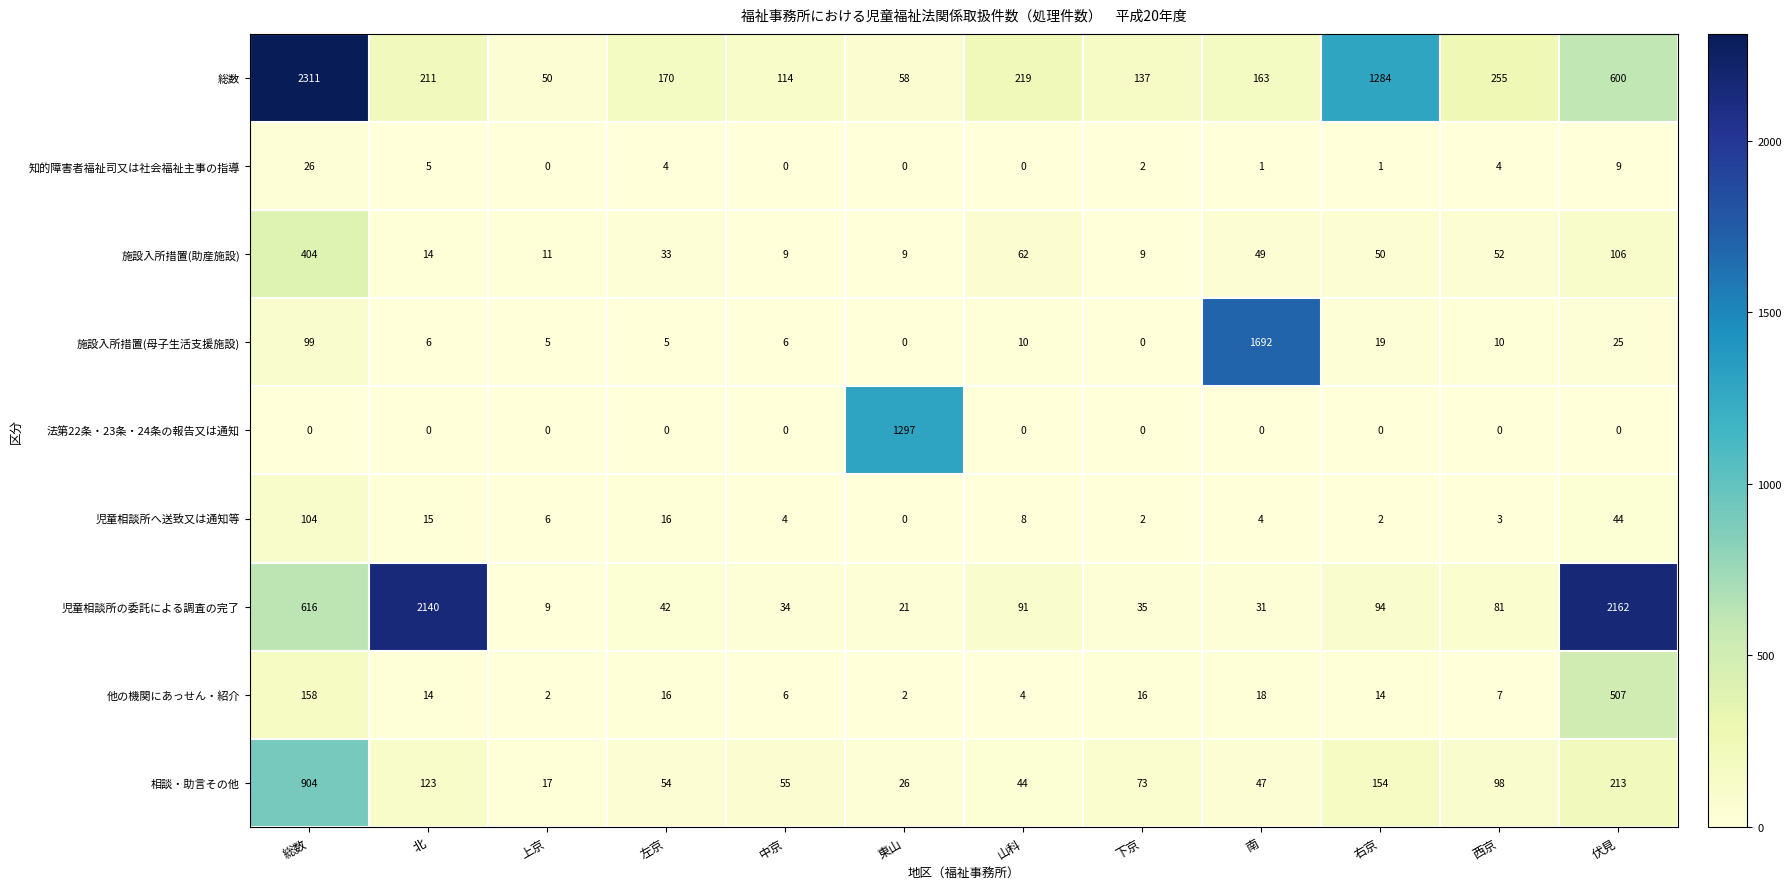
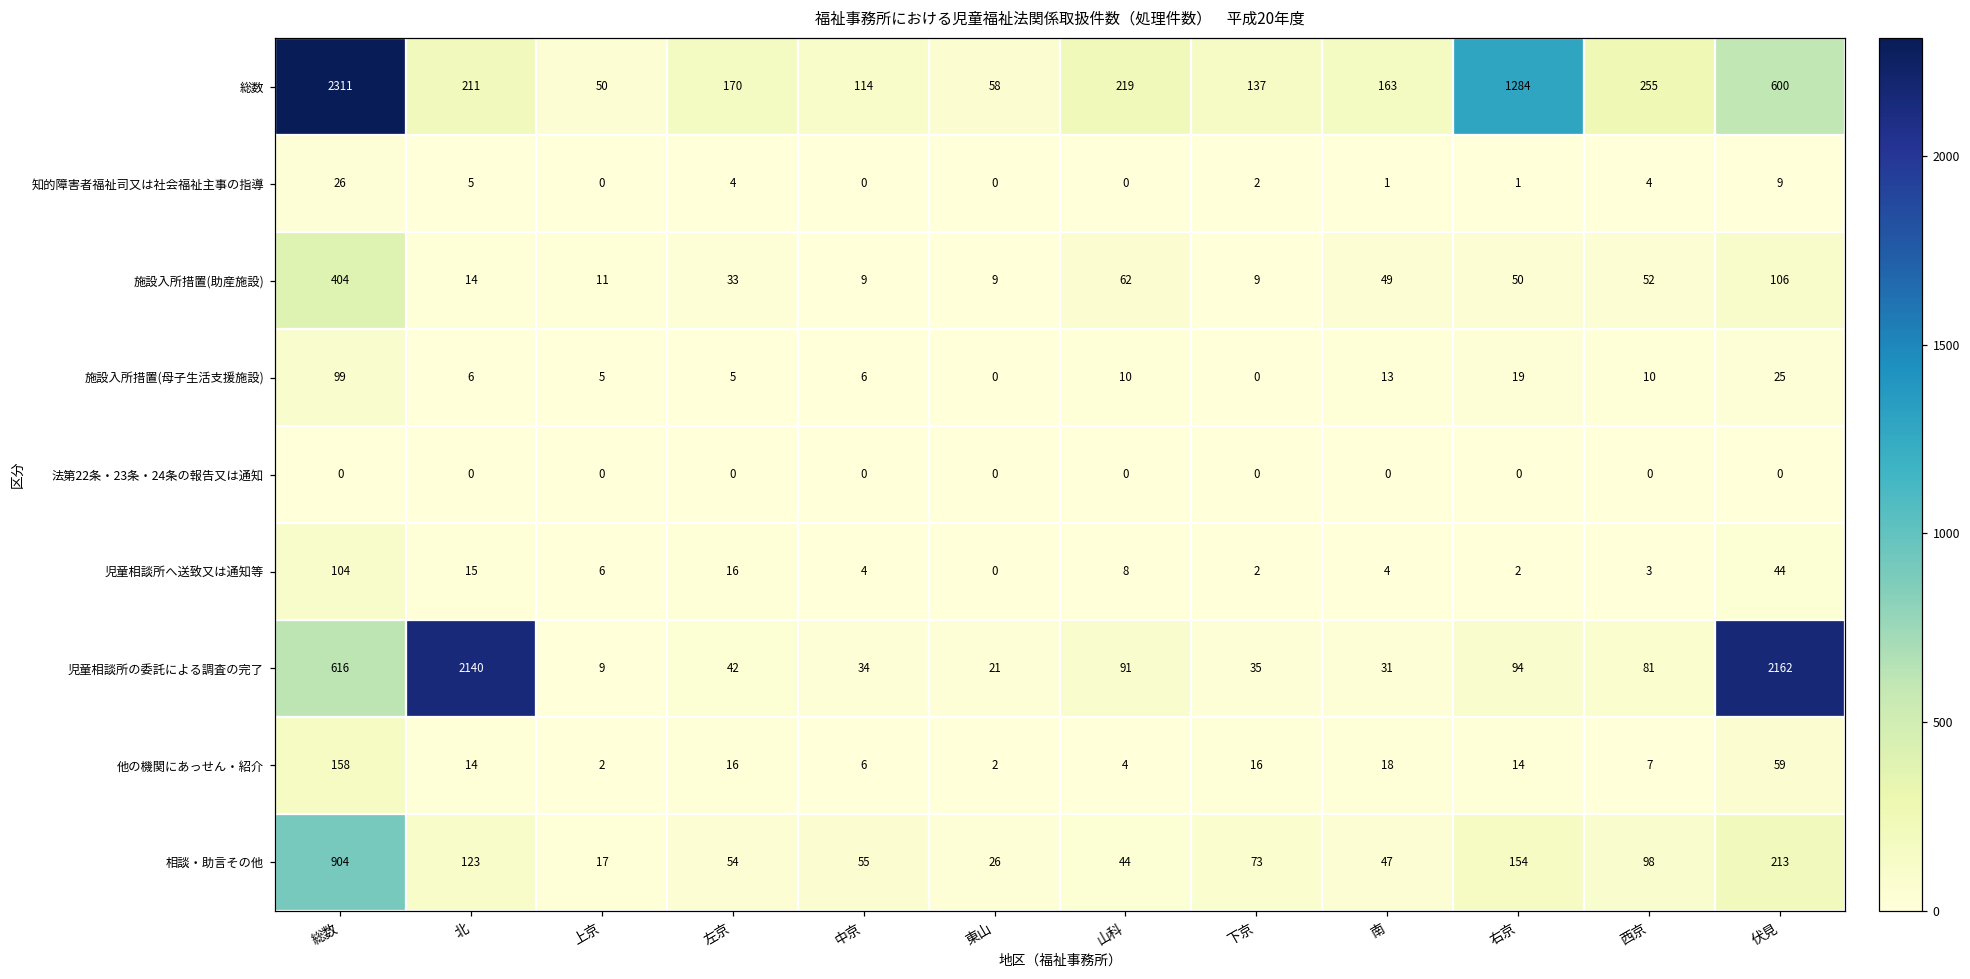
施設入所措置(母子生活支援施設), 南: 1692 -> 13
法第22条・23条・24条の報告又は通知, 東山: 1297 -> 0
他の機関にあっせん・紹介, 伏見: 507 -> 59
